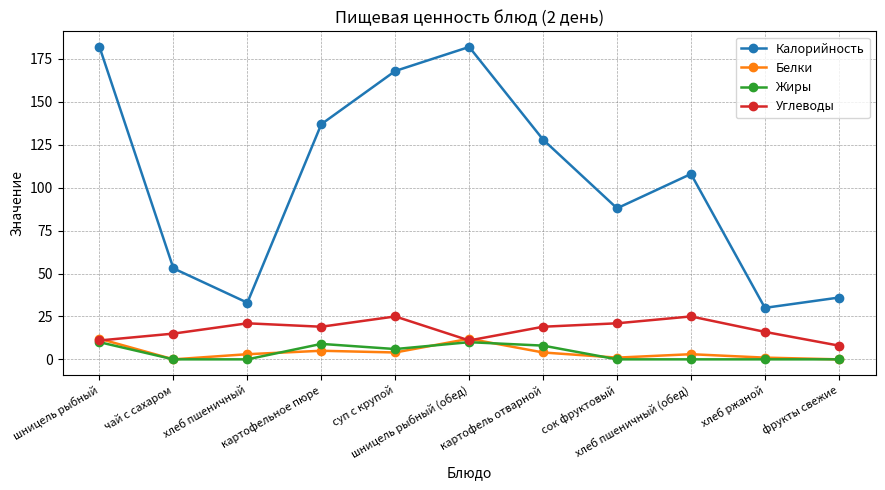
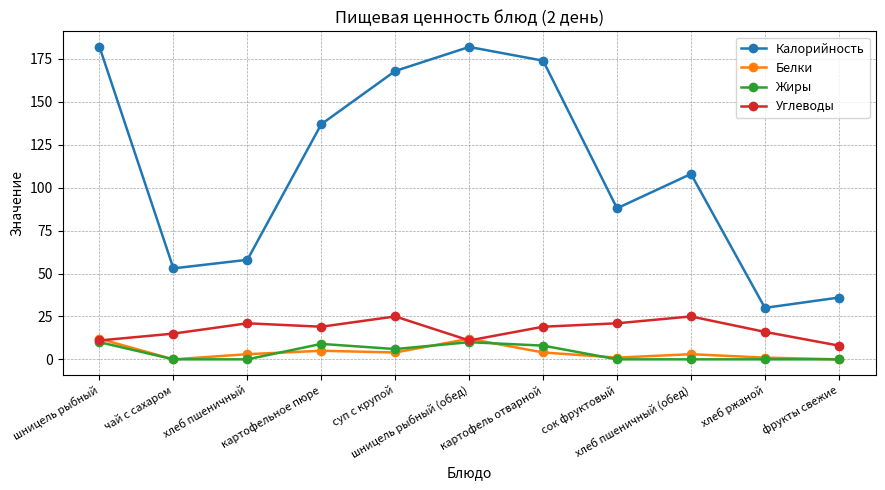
Калорийность, хлеб пшеничный: 33 -> 58
Калорийность, картофель отварной: 128 -> 174
